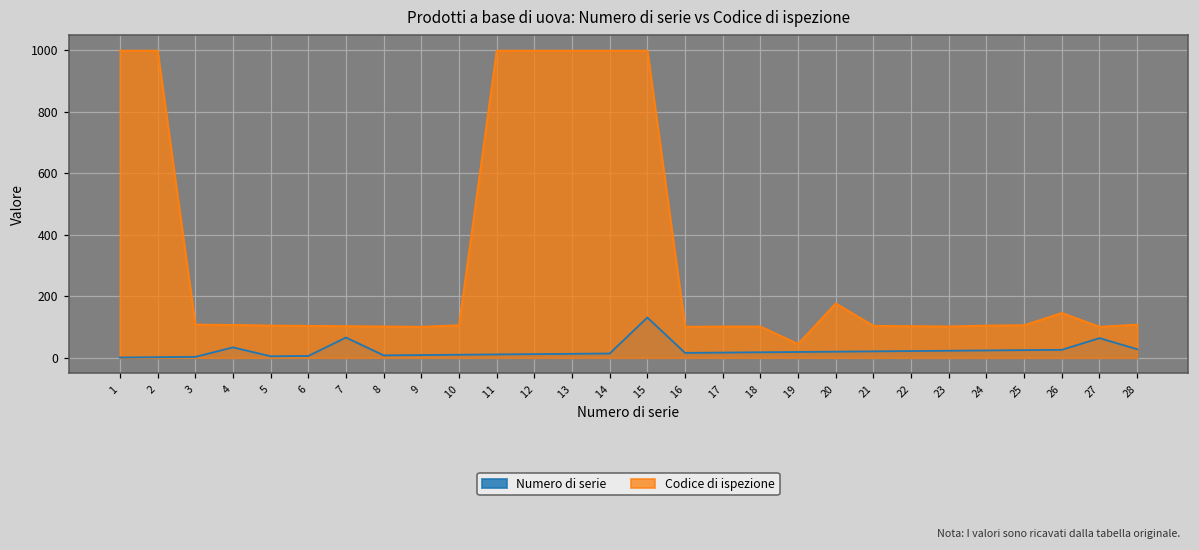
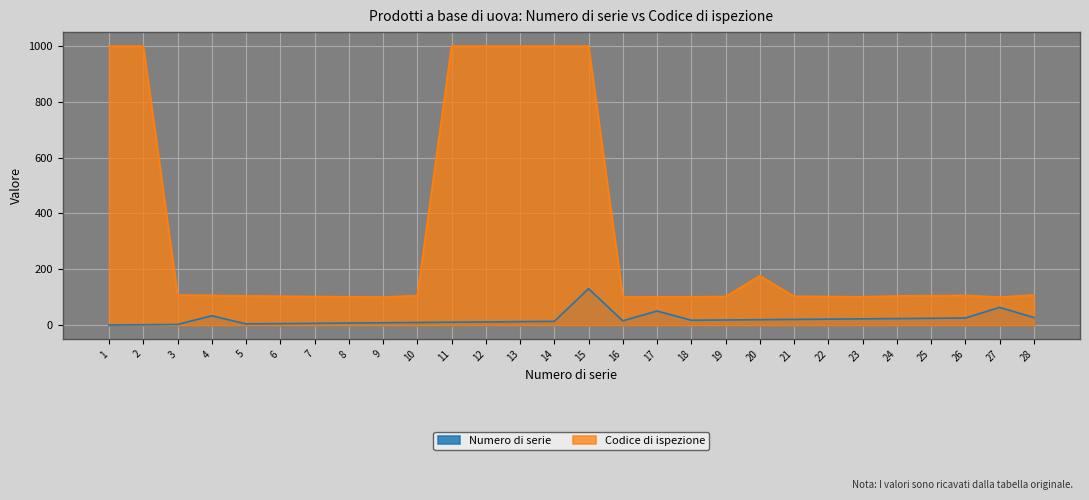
Numero di serie, 7: 70 -> 10
Numero di serie, 17: 20 -> 50
Codice di ispezione, 19: 50 -> 100
Codice di ispezione, 26: 150 -> 110
